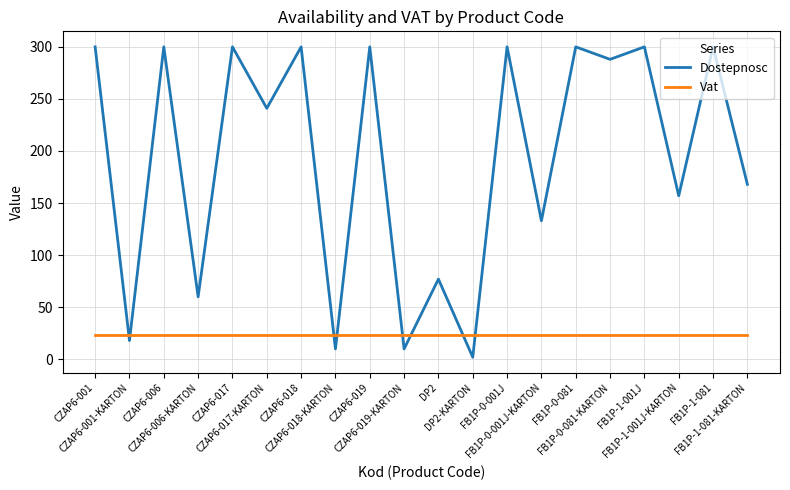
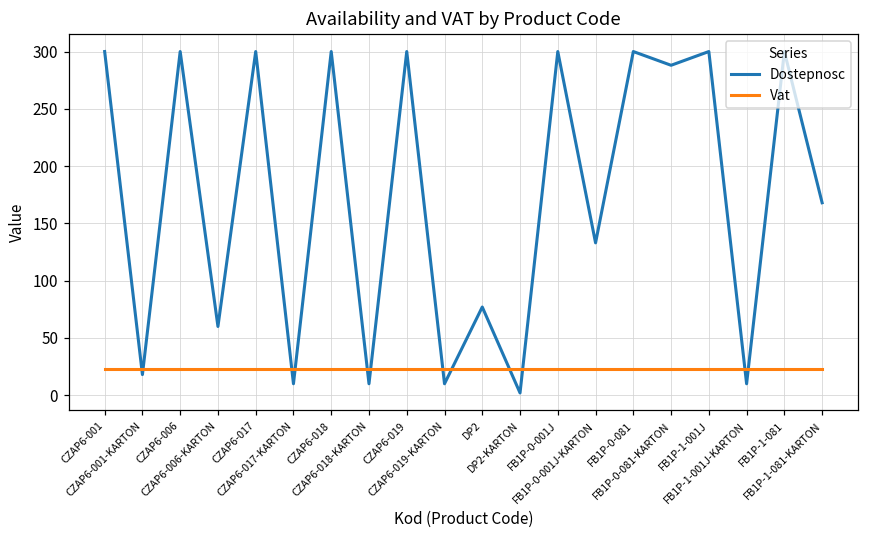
Dostepnosc, CZAP6-017-KARTON: 241 -> 10
Dostepnosc, FB1P-1-001J-KARTON: 157 -> 10
